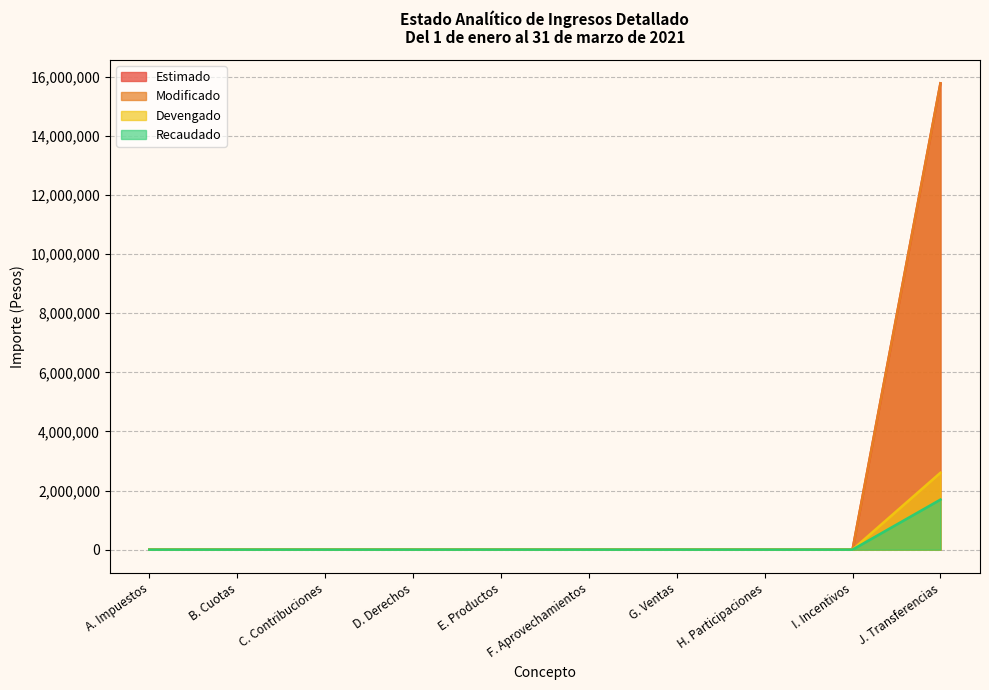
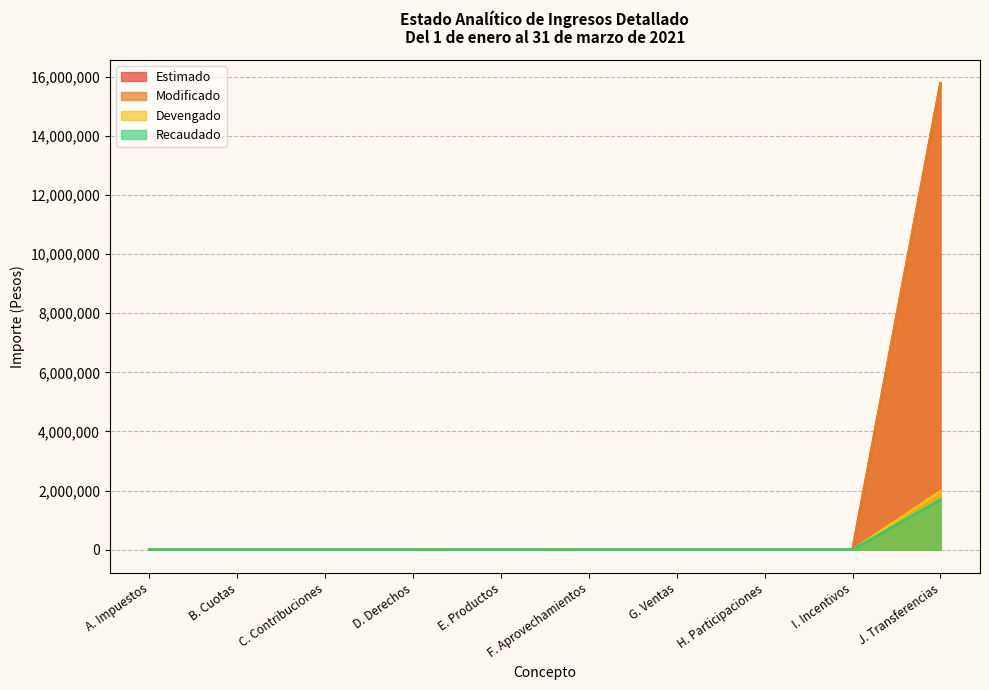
Devengado, J. Transferencias: 2,600,000 -> 2,000,000
